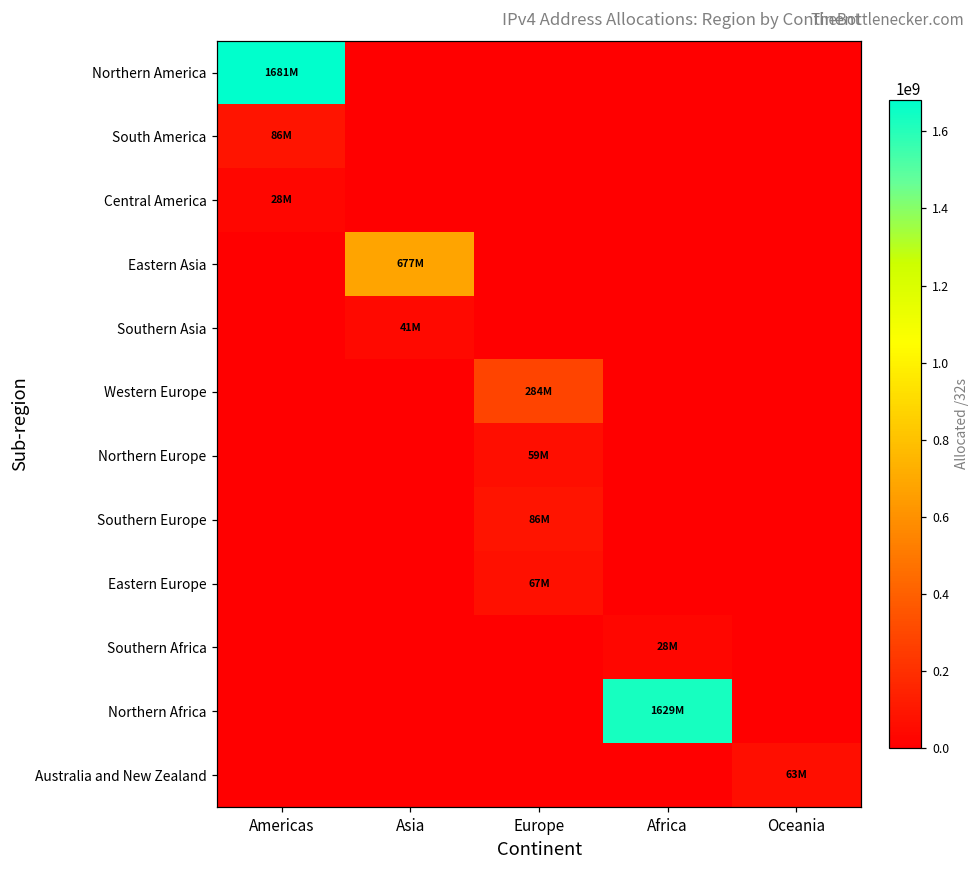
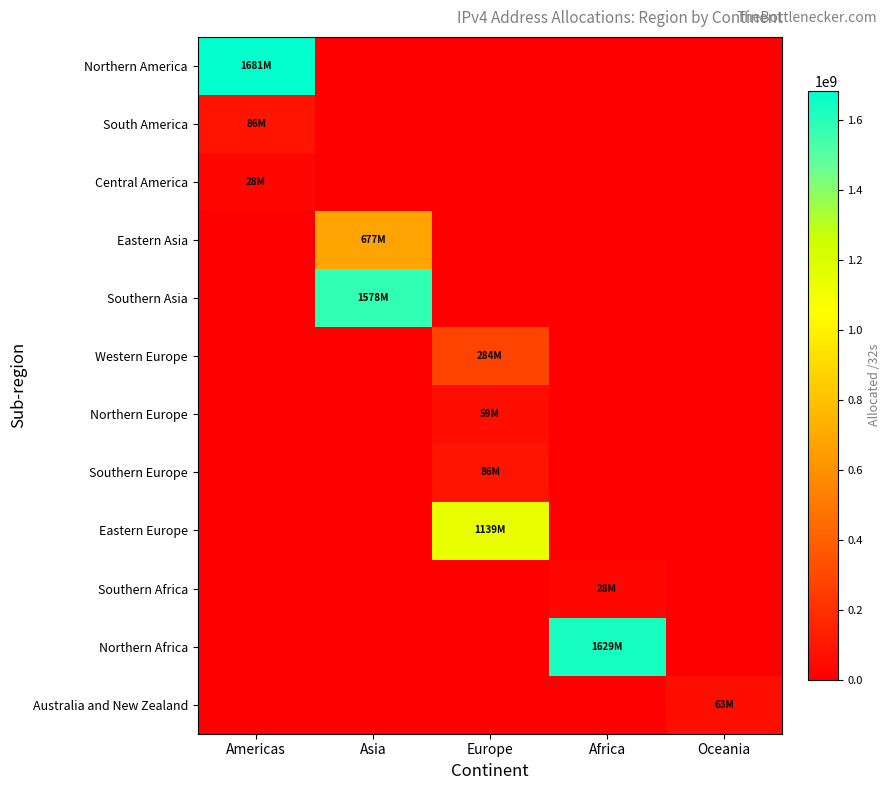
Southern Asia, Asia: 41M -> 1578M
Eastern Europe, Europe: 67M -> 1139M
